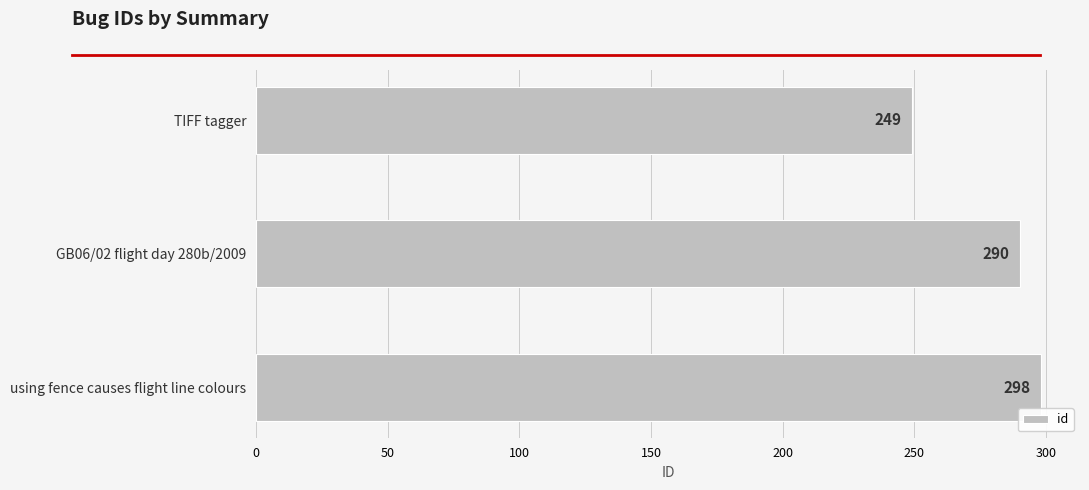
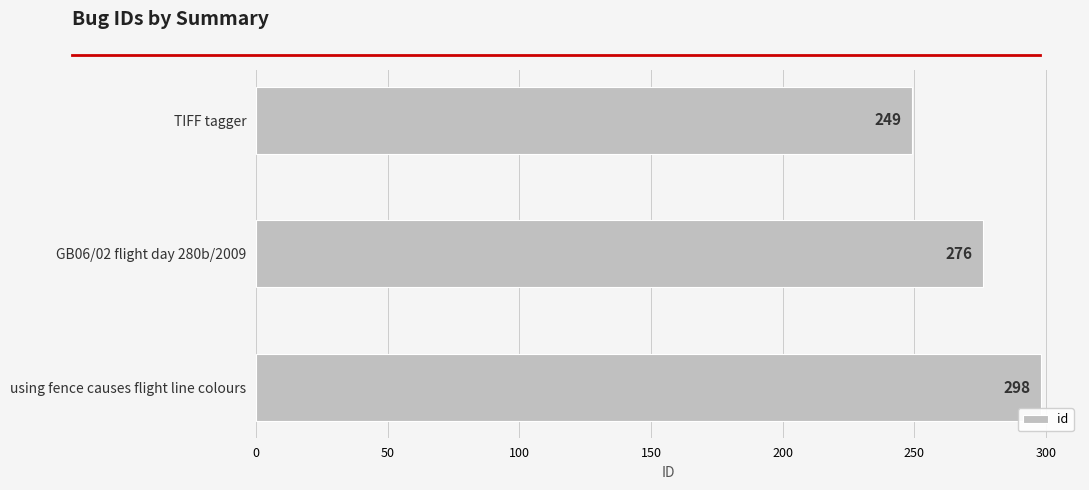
GB06/02 flight day 280b/2009: 290 -> 276
